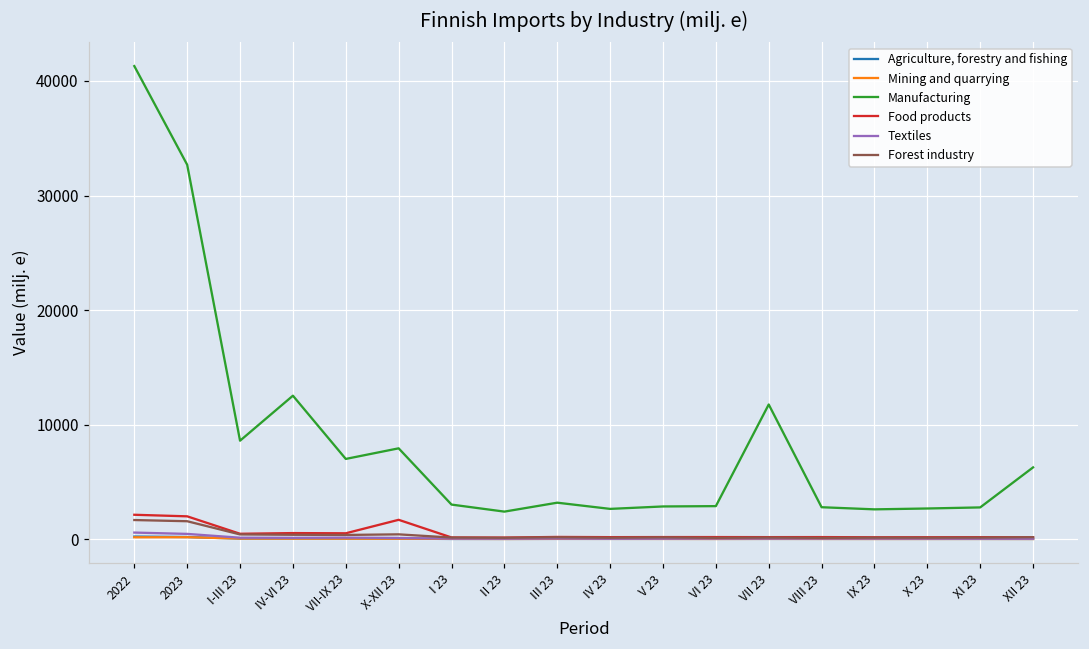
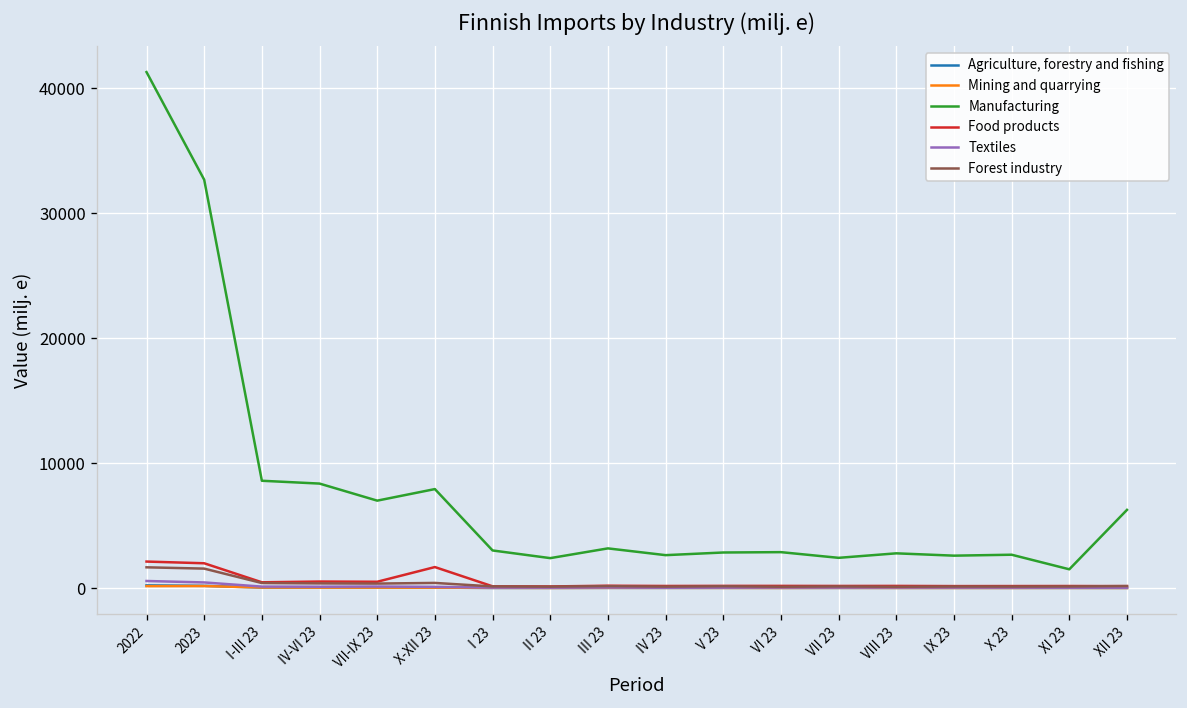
Manufacturing, IV-VI 23: 12500 -> 8400
Manufacturing, VII 23: 11800 -> 2400
Manufacturing, XI 23: 2800 -> 1500
